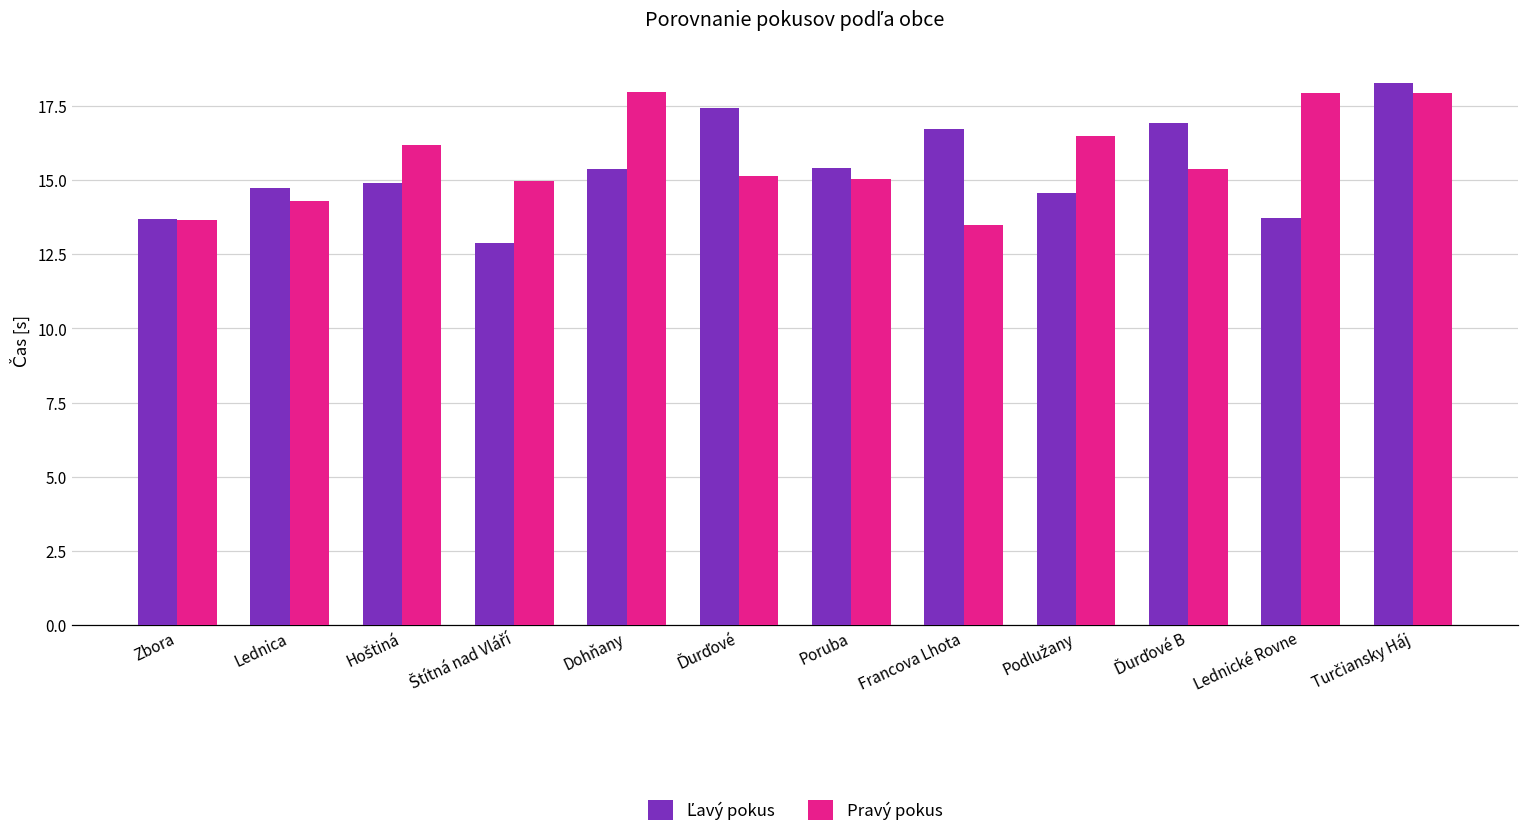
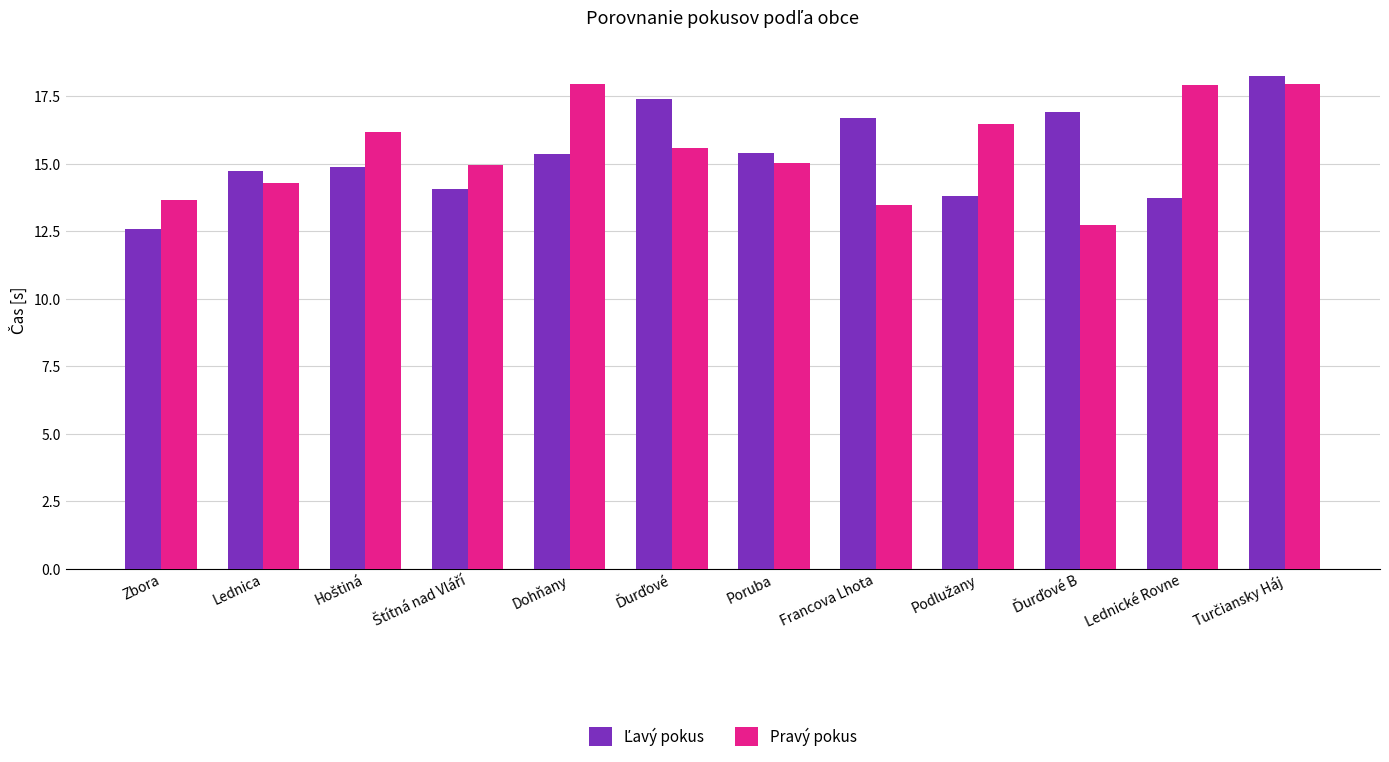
Ľavý pokus, Zbora: 13.7 -> 12.6
Ľavý pokus, Štítná nad Vláří: 12.9 -> 14.1
Pravý pokus, Ďurďové: 15.1 -> 15.6
Ľavý pokus, Podlužany: 14.6 -> 13.8
Pravý pokus, Ďurďové B: 15.4 -> 12.7
